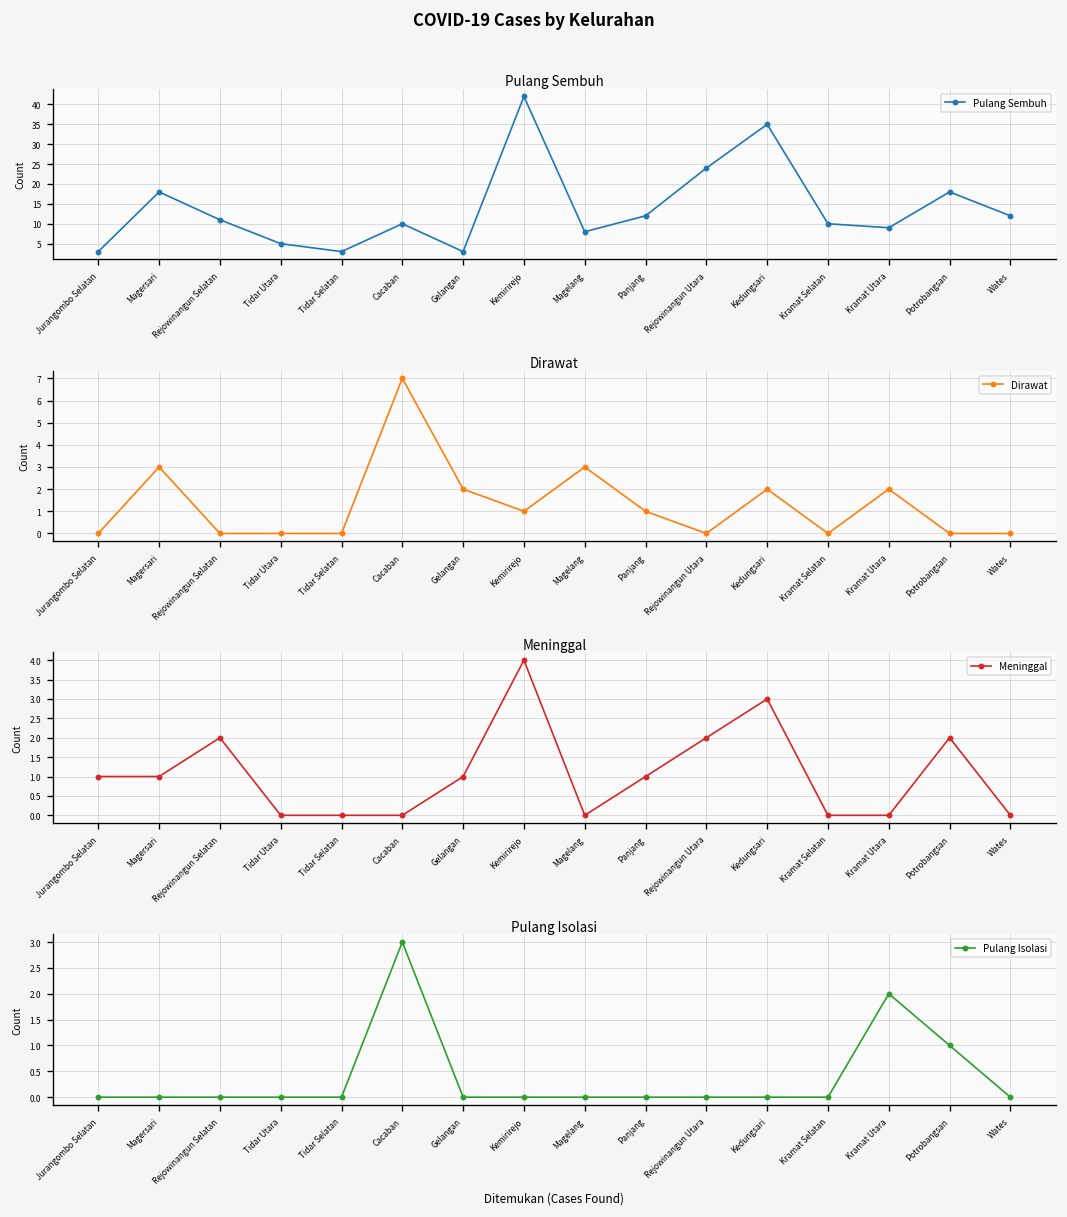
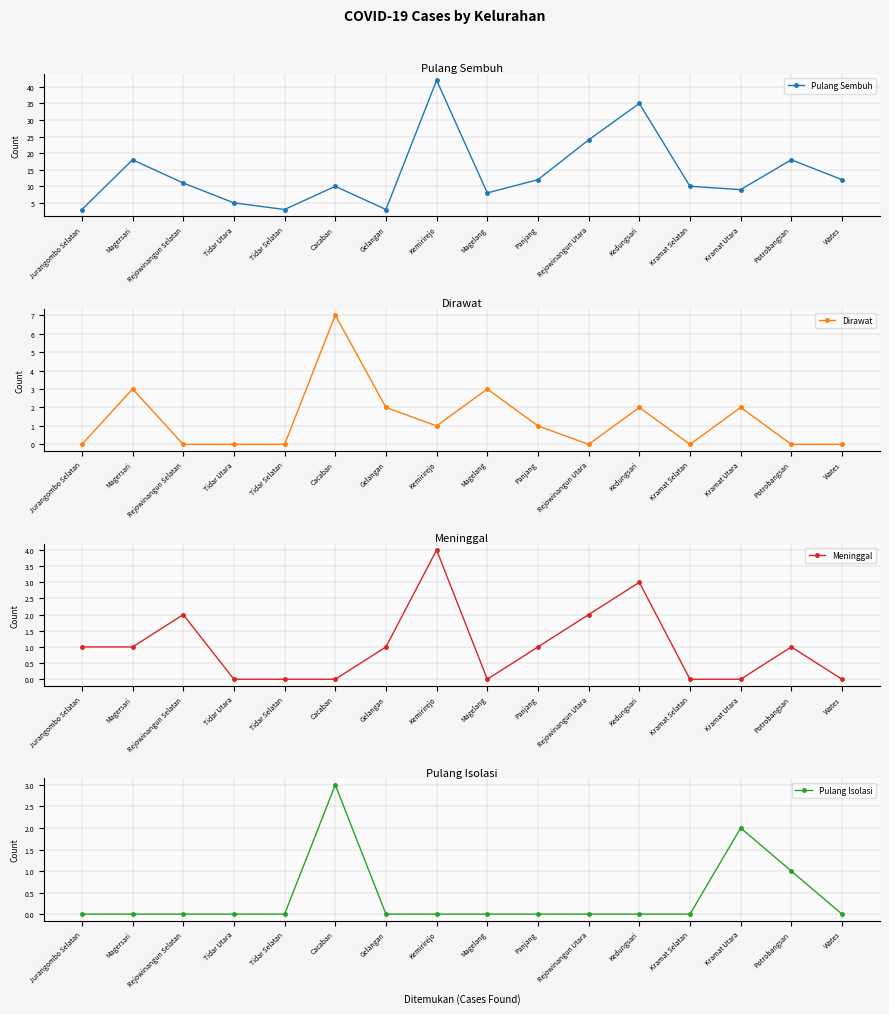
Meninggal, Potrobangsan: 2 -> 1
